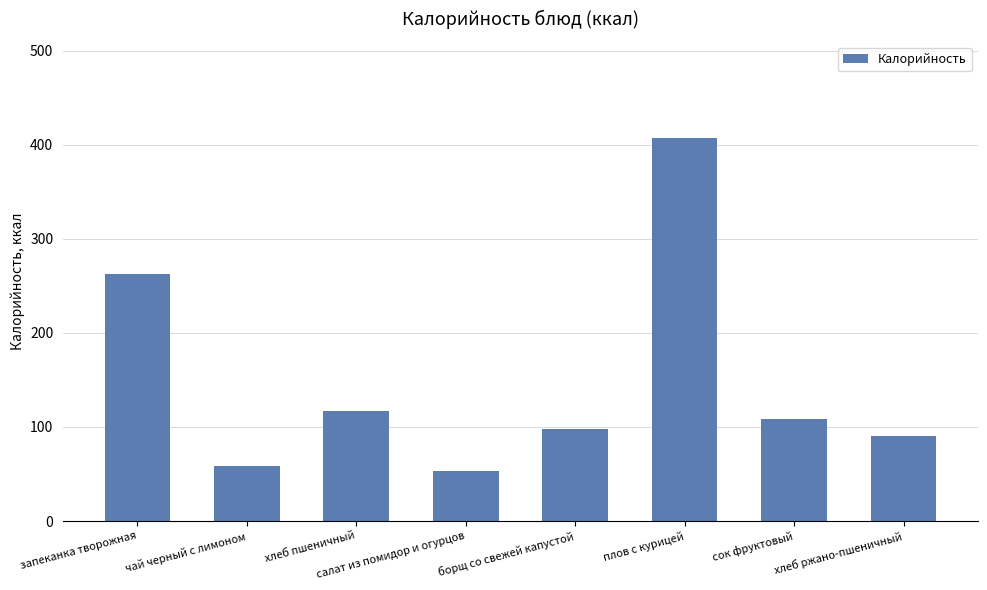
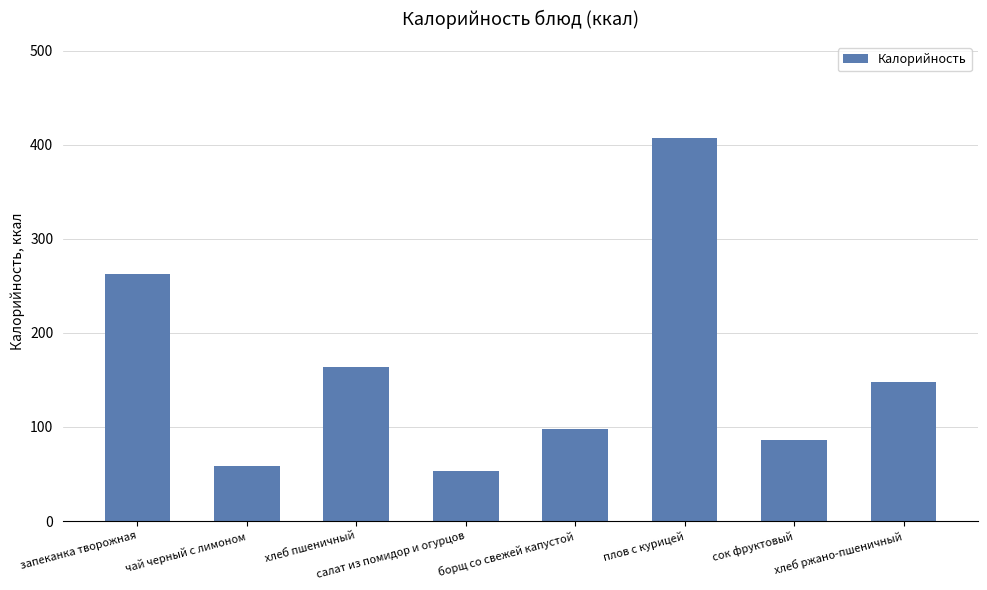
хлеб пшеничный: 120 -> 160
сок фруктовый: 110 -> 90
хлеб ржано-пшеничный: 90 -> 150
